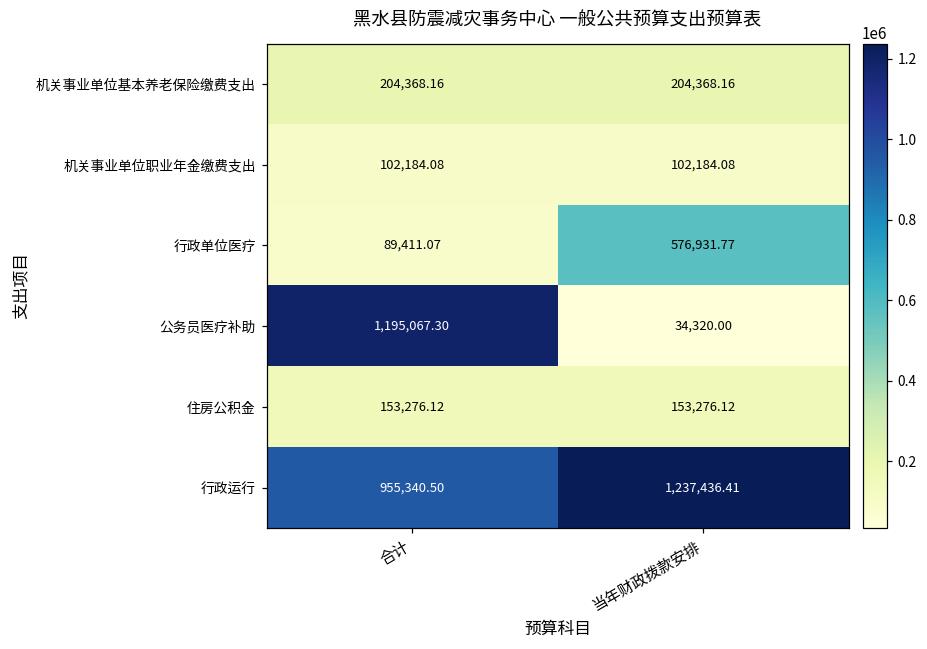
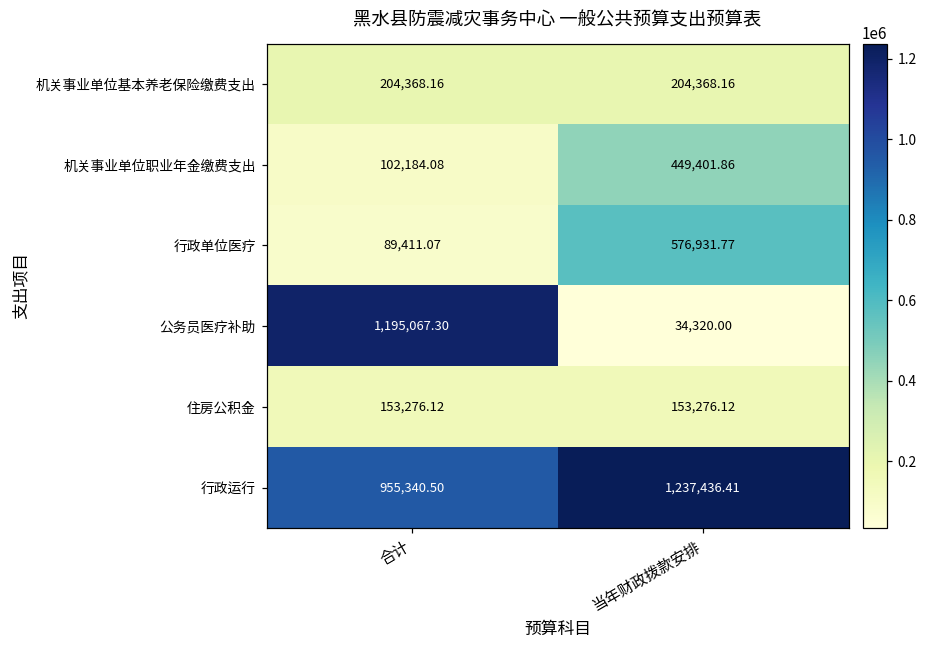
机关事业单位职业年金缴费支出, 当年财政拨款安排: 102,184.08 -> 449,401.86
